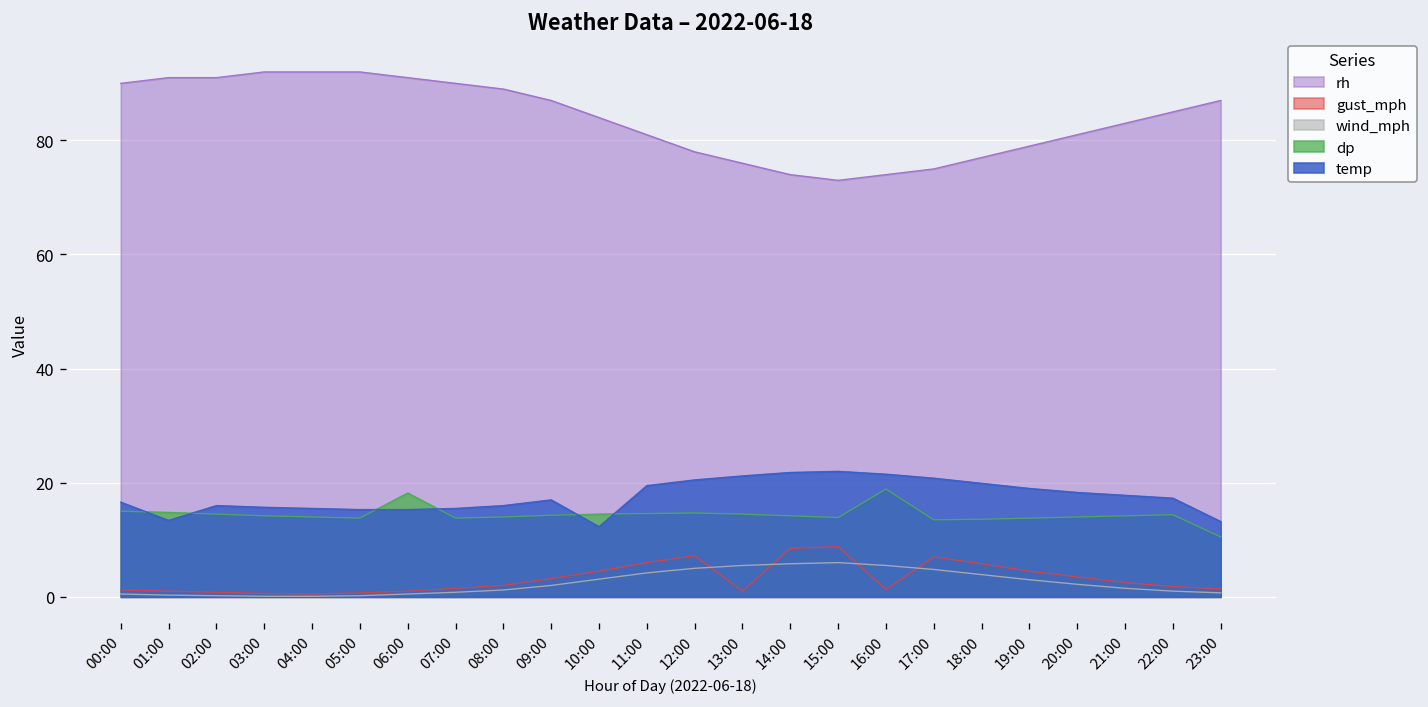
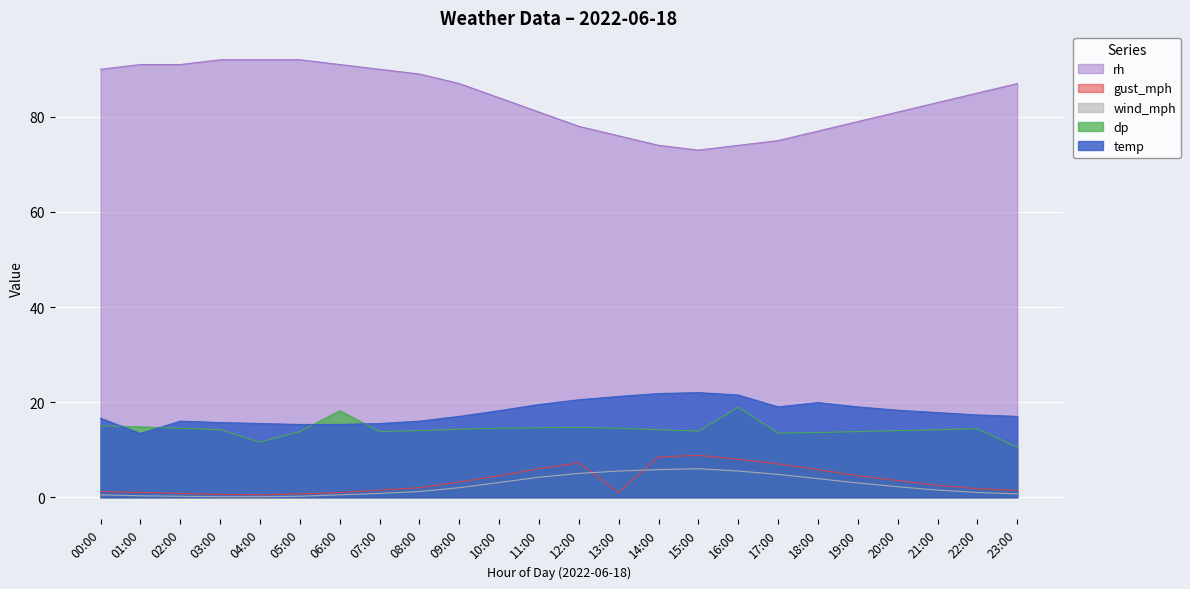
dp, 04:00: 14 -> 12
temp, 10:00: 12 -> 18
gust_mph, 16:00: 1 -> 8
temp, 17:00: 21 -> 19
temp, 23:00: 13 -> 17
